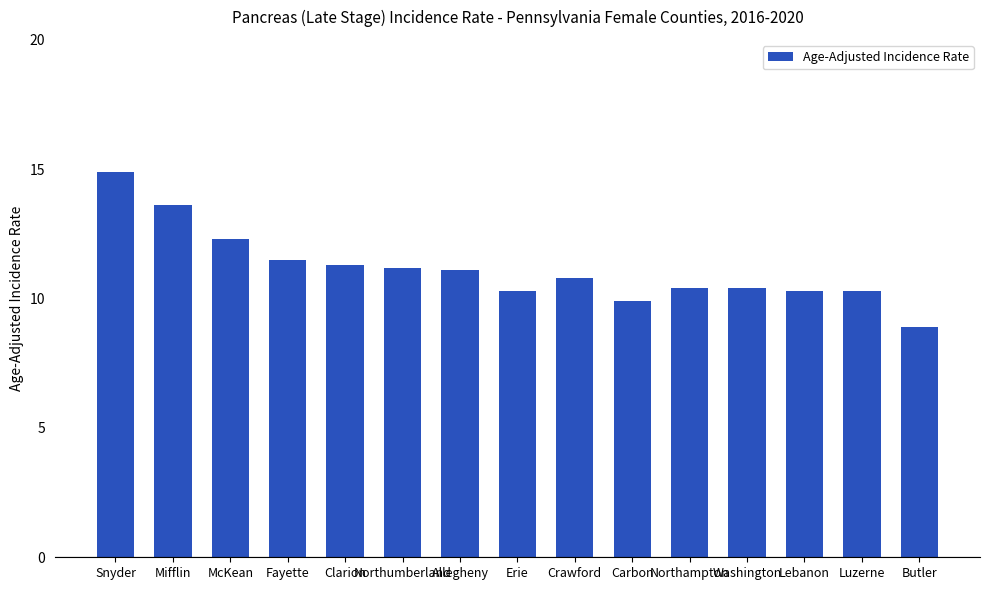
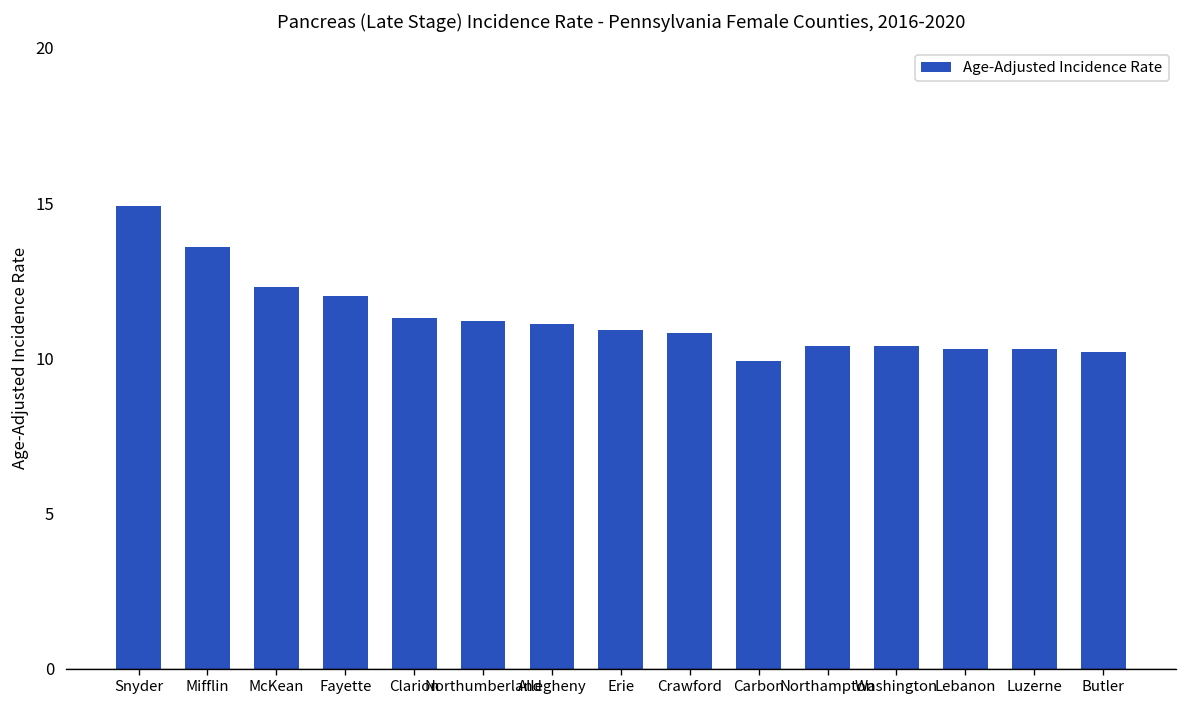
Fayette: 11.5 -> 12.0
Erie: 10.3 -> 10.9
Butler: 8.9 -> 10.2
